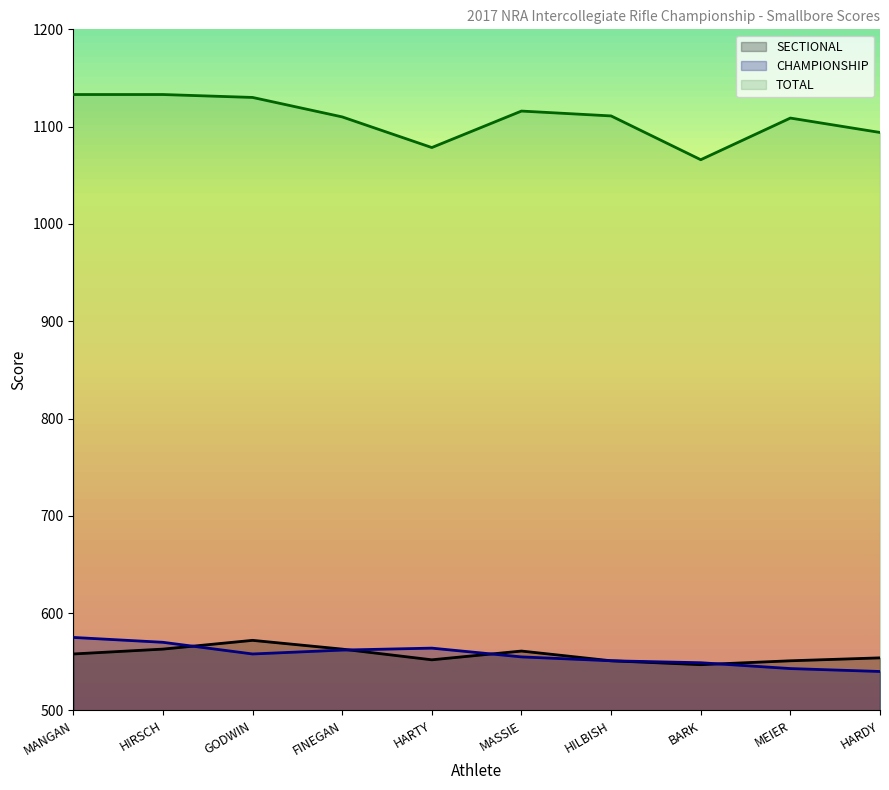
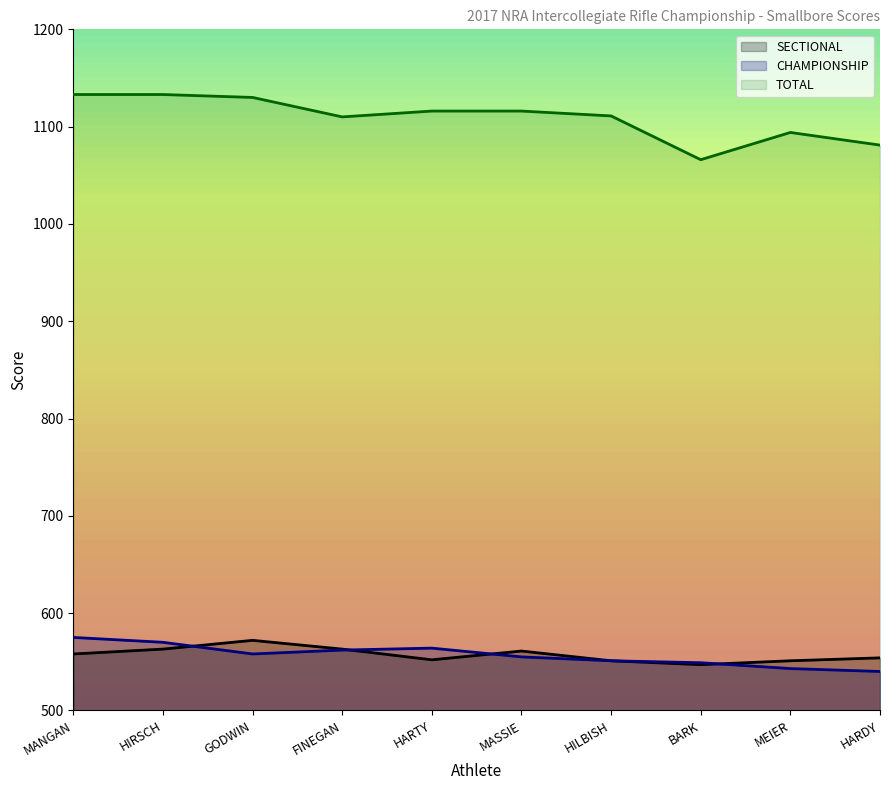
TOTAL, HARTY: 1080 -> 1120
TOTAL, MEIER: 1110 -> 1090
TOTAL, HARDY: 1090 -> 1080
